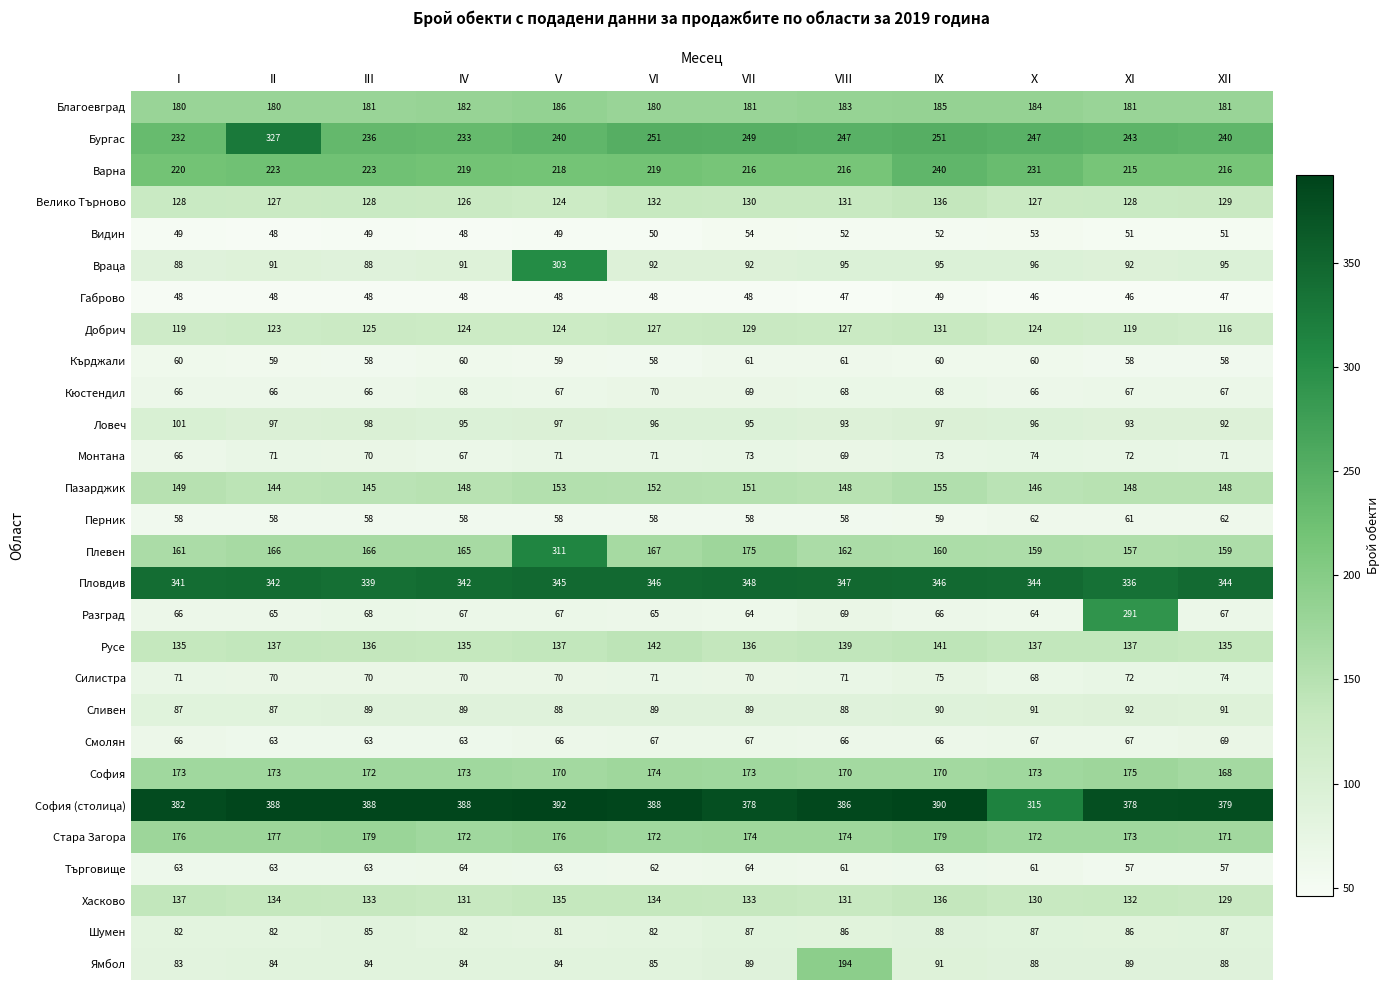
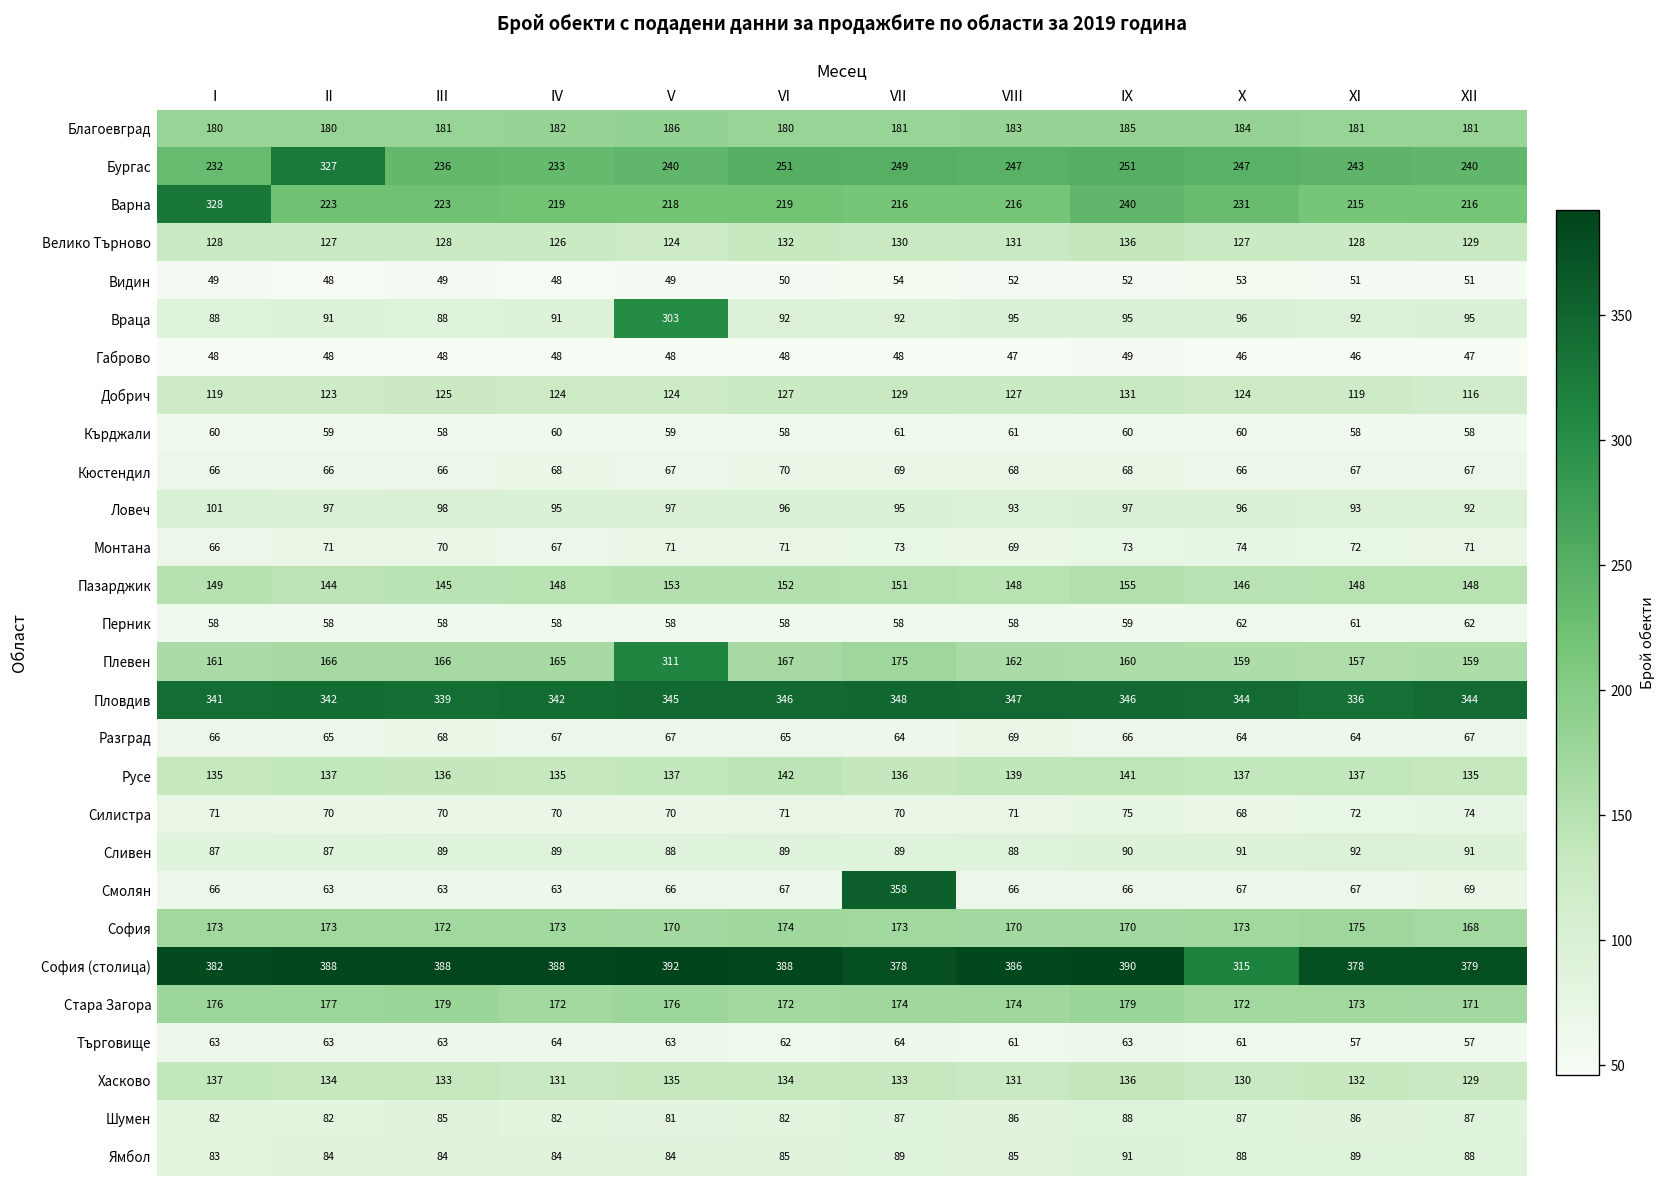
Варна, I: 220 -> 328
Разград, XI: 291 -> 64
Смолян, VII: 67 -> 358
Ямбол, VIII: 194 -> 85
